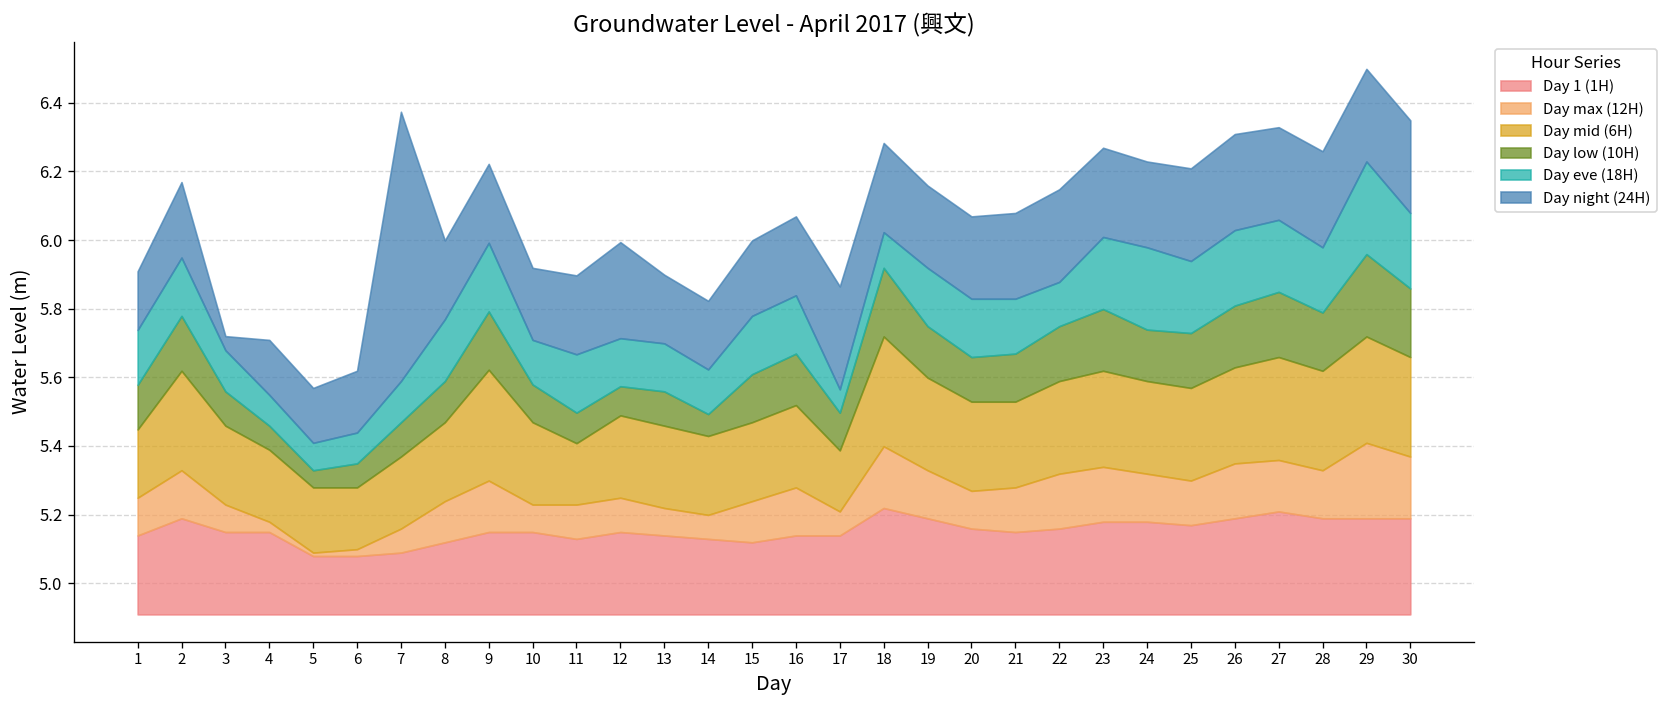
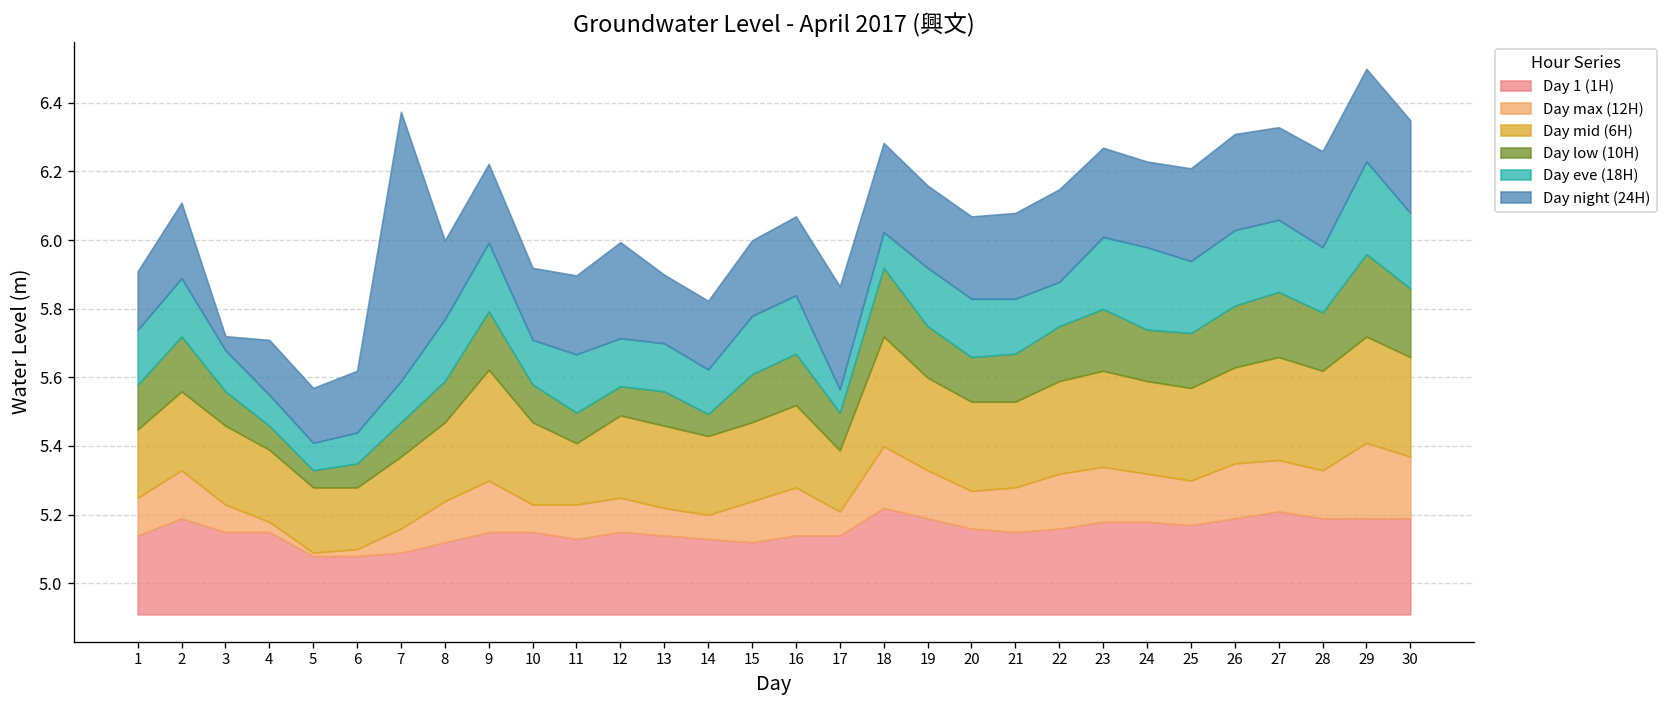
Day mid (6H), 2: 0.29 -> 0.23
